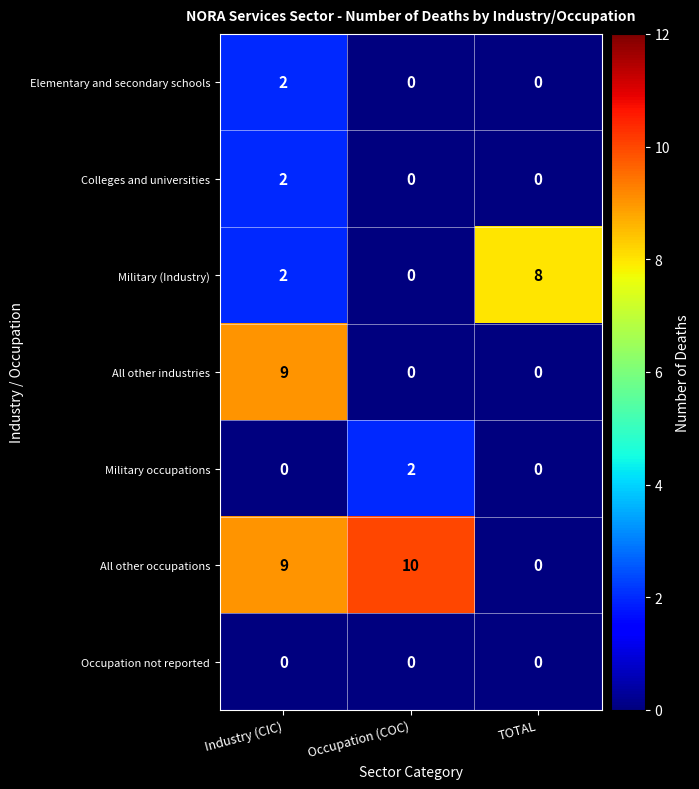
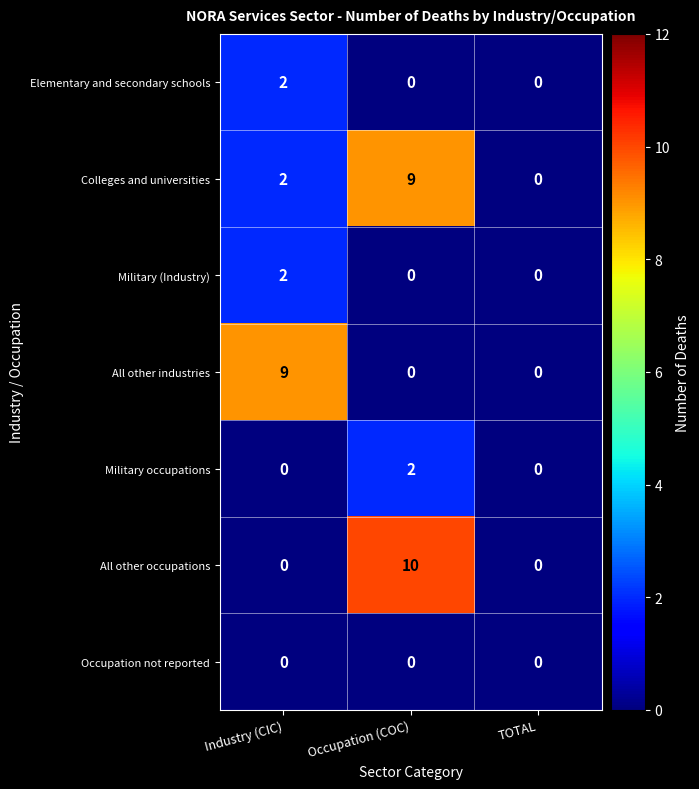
Colleges and universities, Occupation (COC): 0 -> 9
Military (Industry), TOTAL: 8 -> 0
All other occupations, Industry (CIC): 9 -> 0
